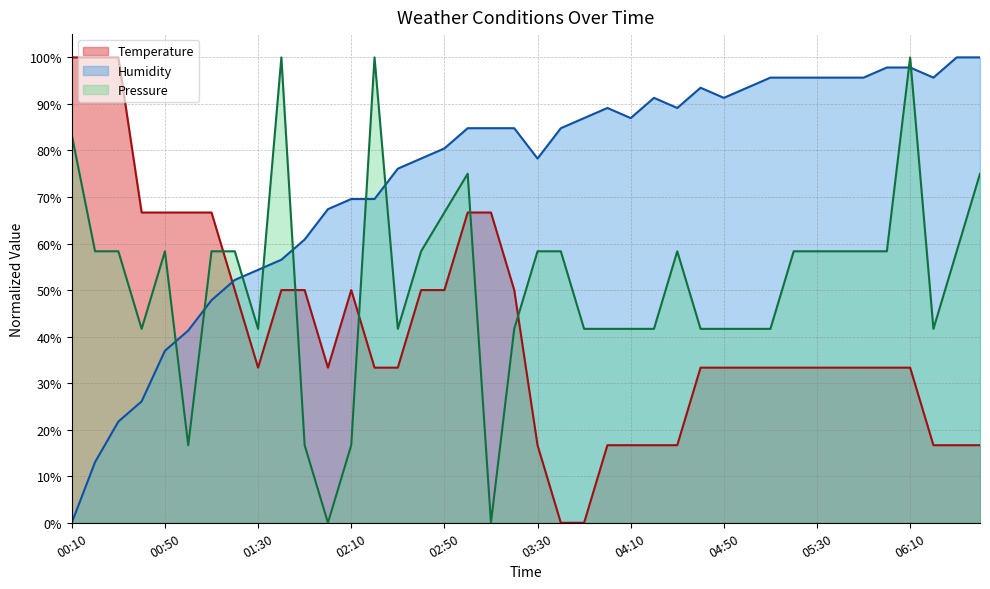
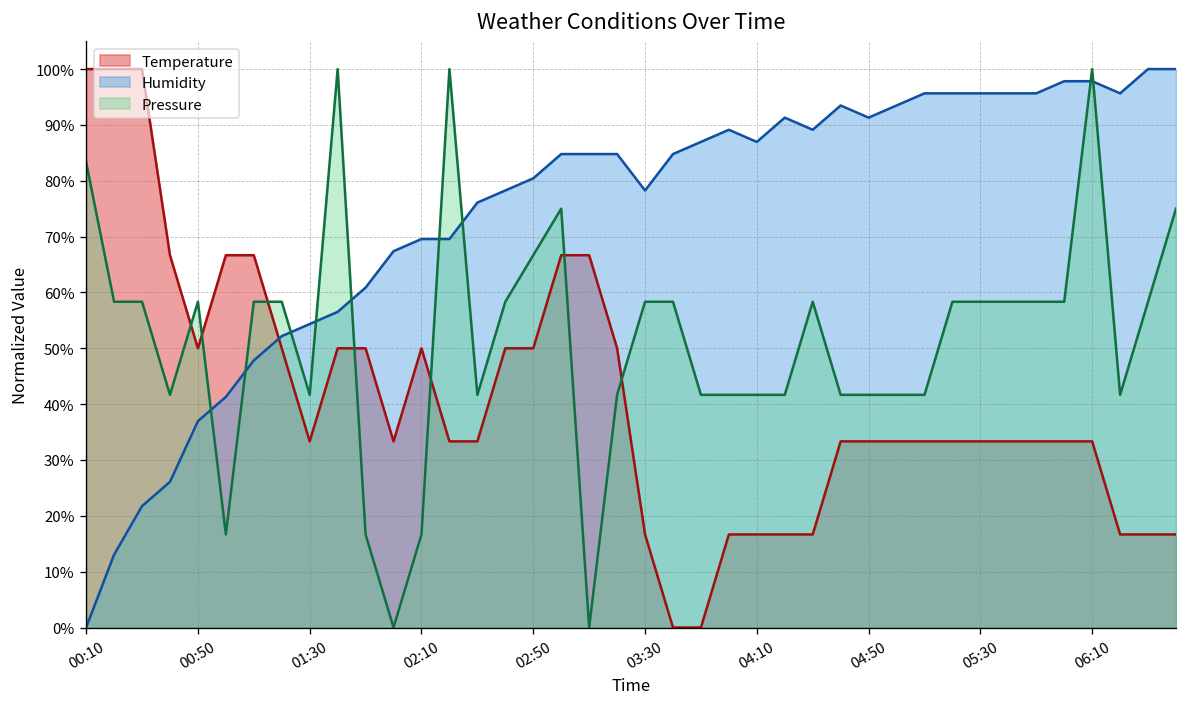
Temperature, 00:50: 67% -> 50%
